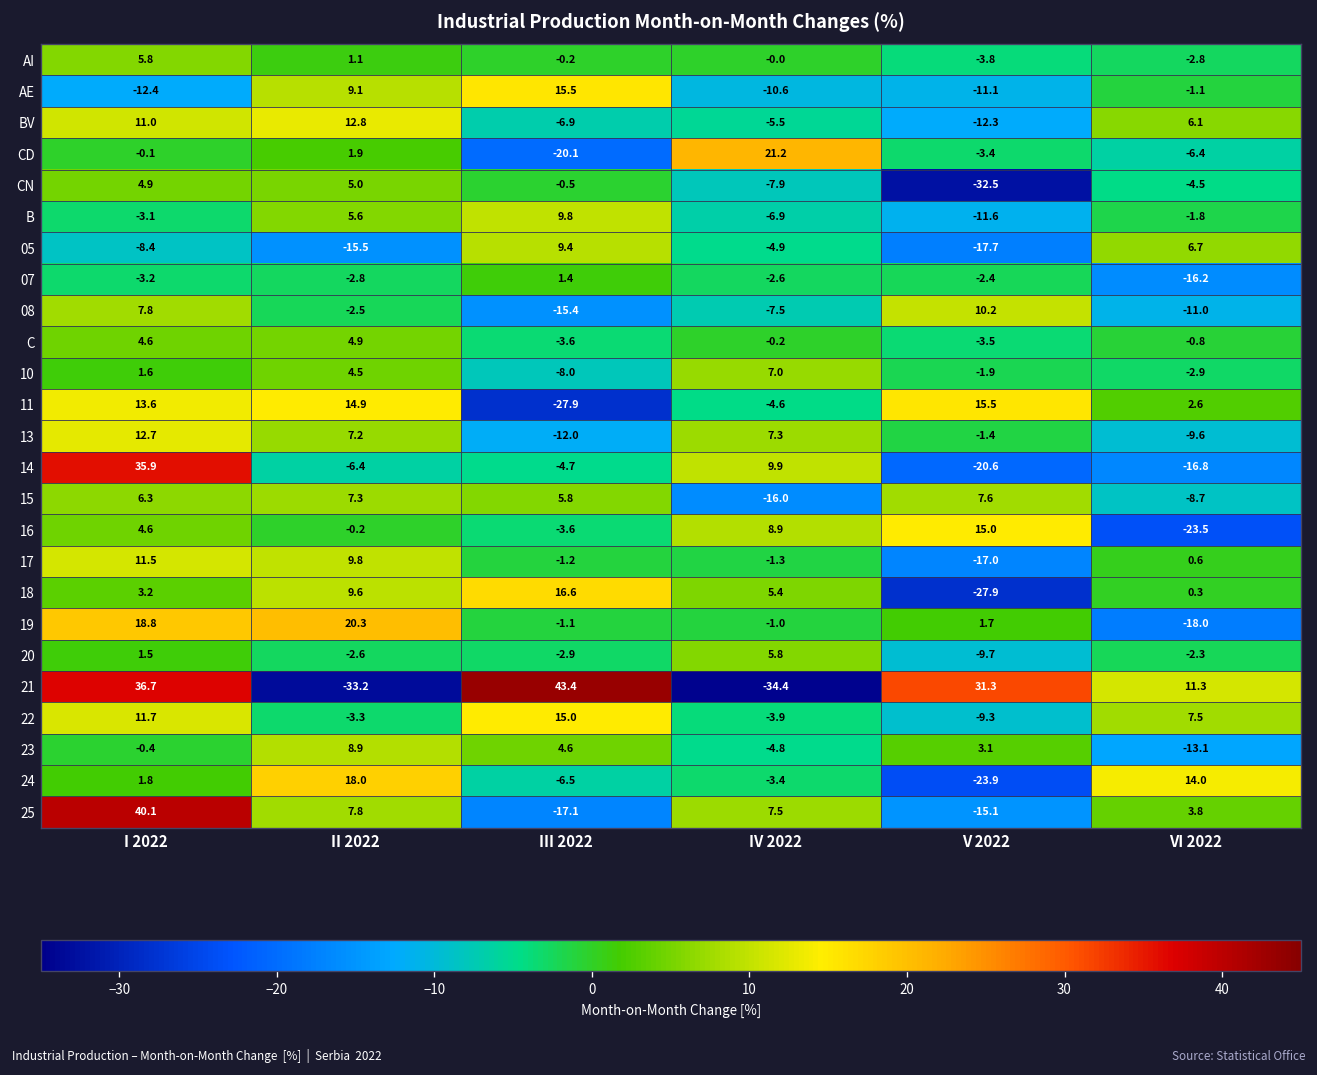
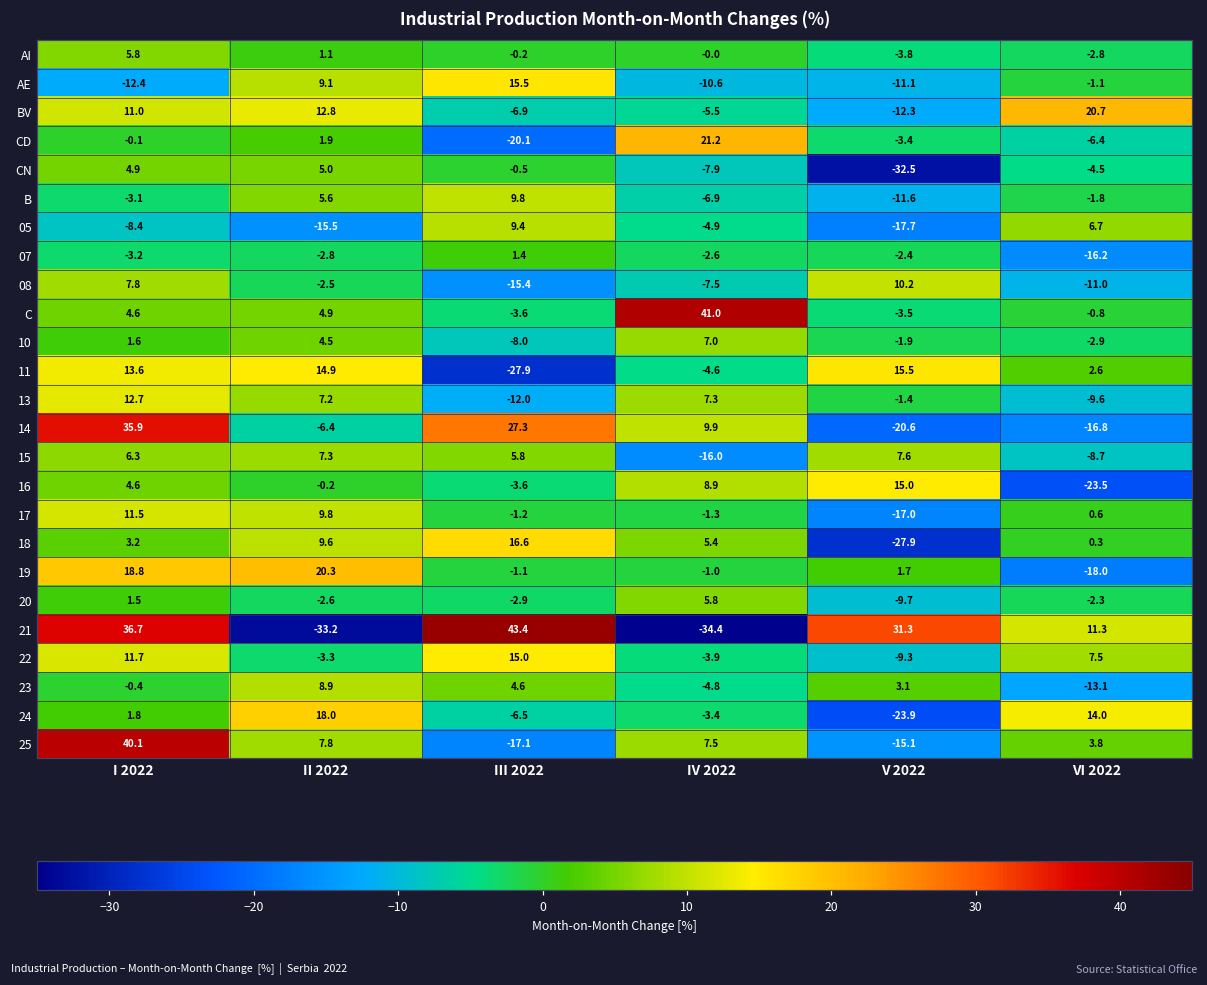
BV, VI 2022: 6.1 -> 20.7
C, IV 2022: -0.2 -> 41.0
14, III 2022: -4.7 -> 27.3
